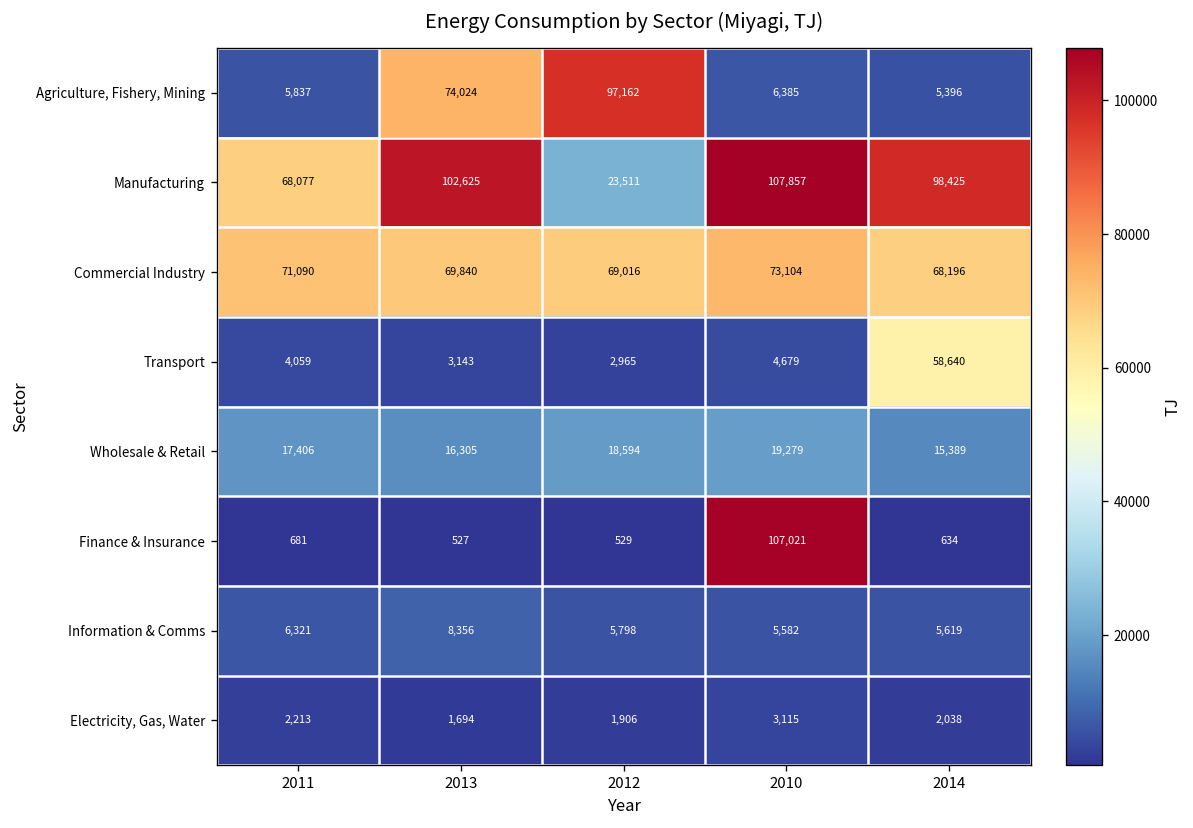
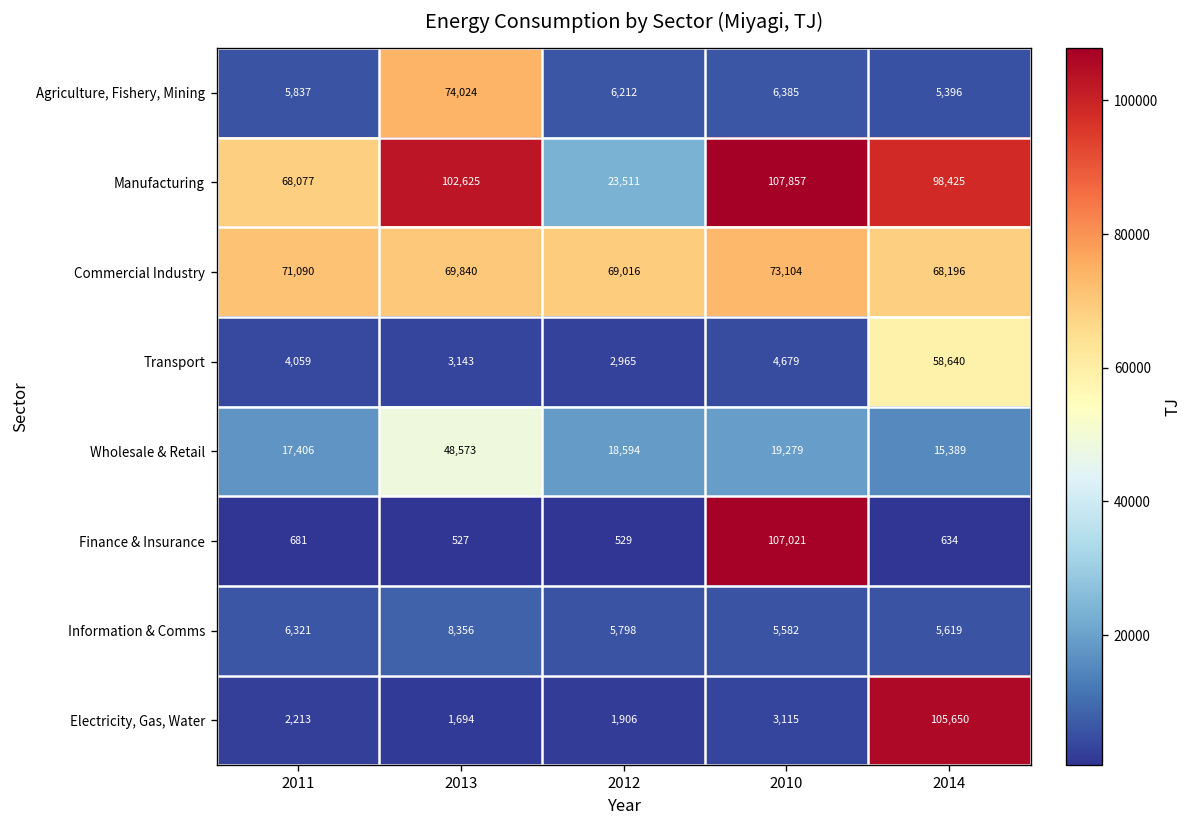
Agriculture, Fishery, Mining, 2012: 97,162 -> 6,212
Wholesale & Retail, 2013: 16,305 -> 48,573
Electricity, Gas, Water, 2014: 2,038 -> 105,650
